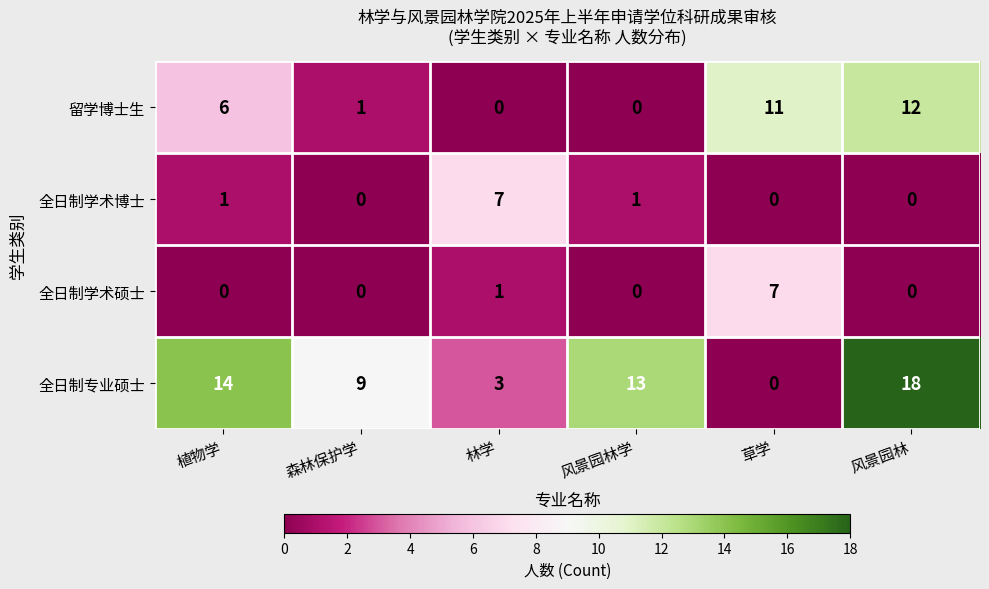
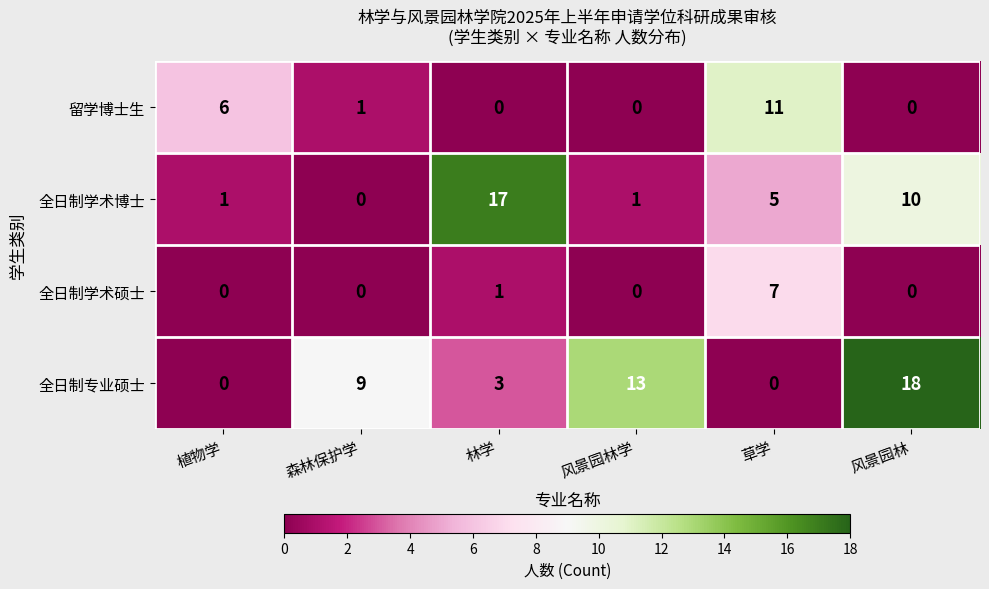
留学博士生, 风景园林: 12 -> 0
全日制学术博士, 林学: 7 -> 17
全日制学术博士, 草学: 0 -> 5
全日制学术博士, 风景园林: 0 -> 10
全日制专业硕士, 植物学: 14 -> 0
